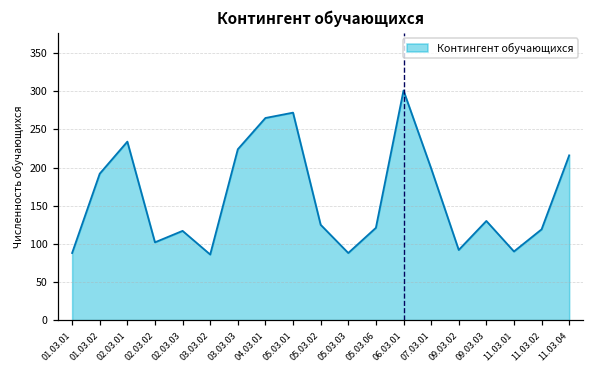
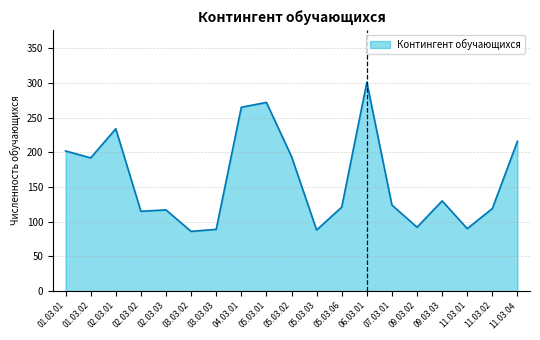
01.03.01: 90 -> 200
02.03.02: 100 -> 120
03.03.03: 220 -> 90
05.03.02: 130 -> 190
07.03.01: 200 -> 120
